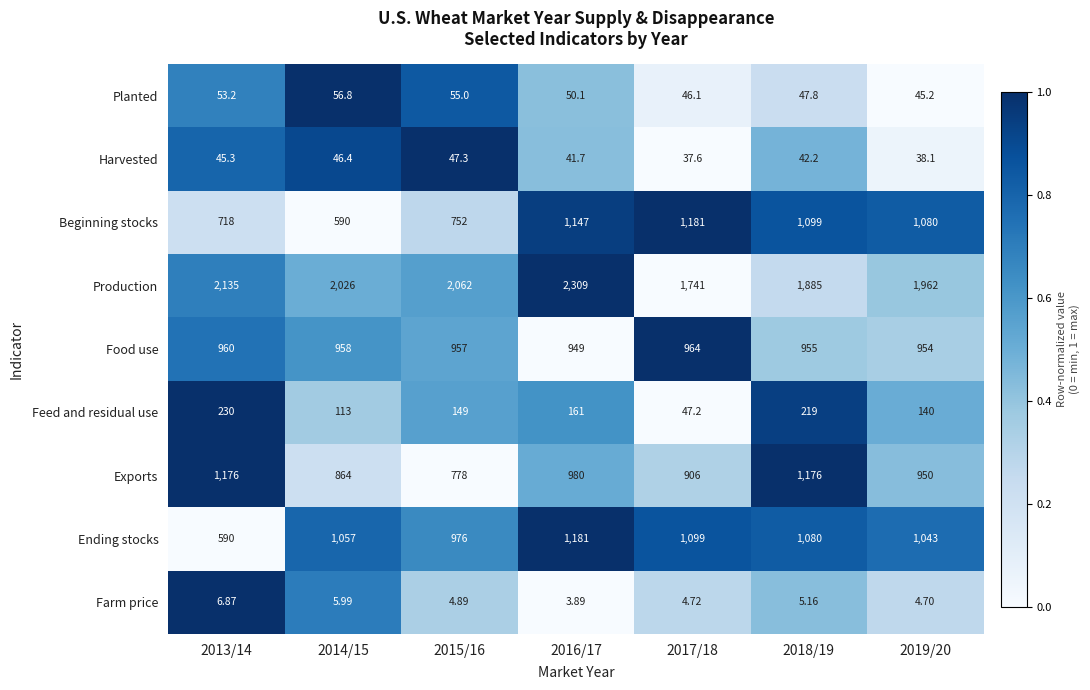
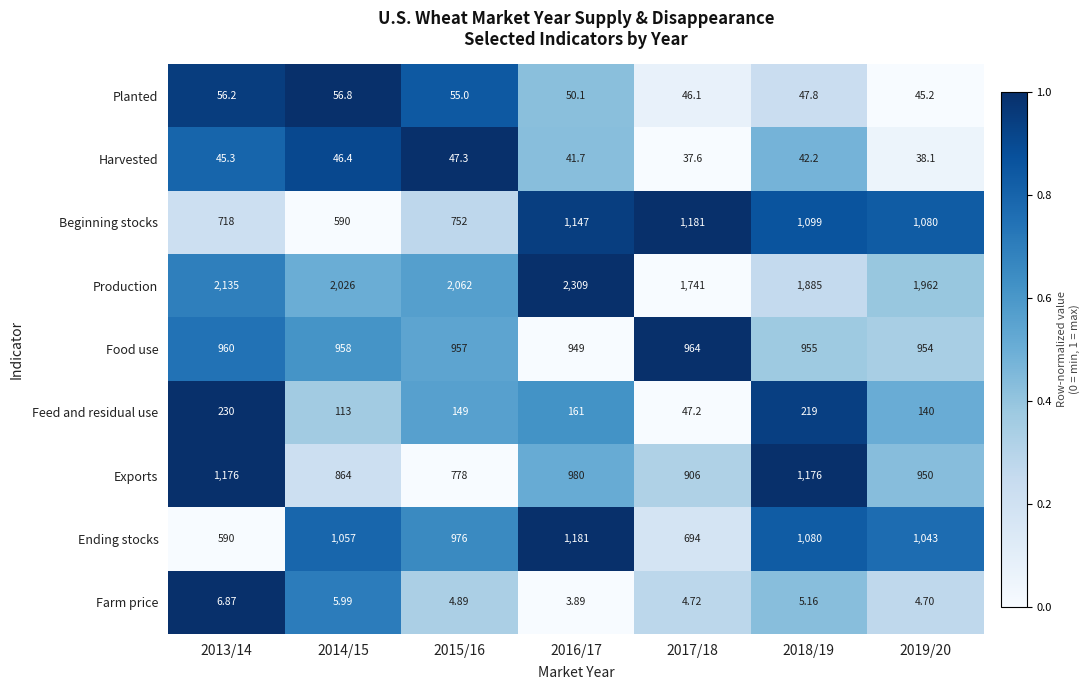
Planted, 2013/14: 53.2 -> 56.2
Ending stocks, 2017/18: 1,099 -> 694
